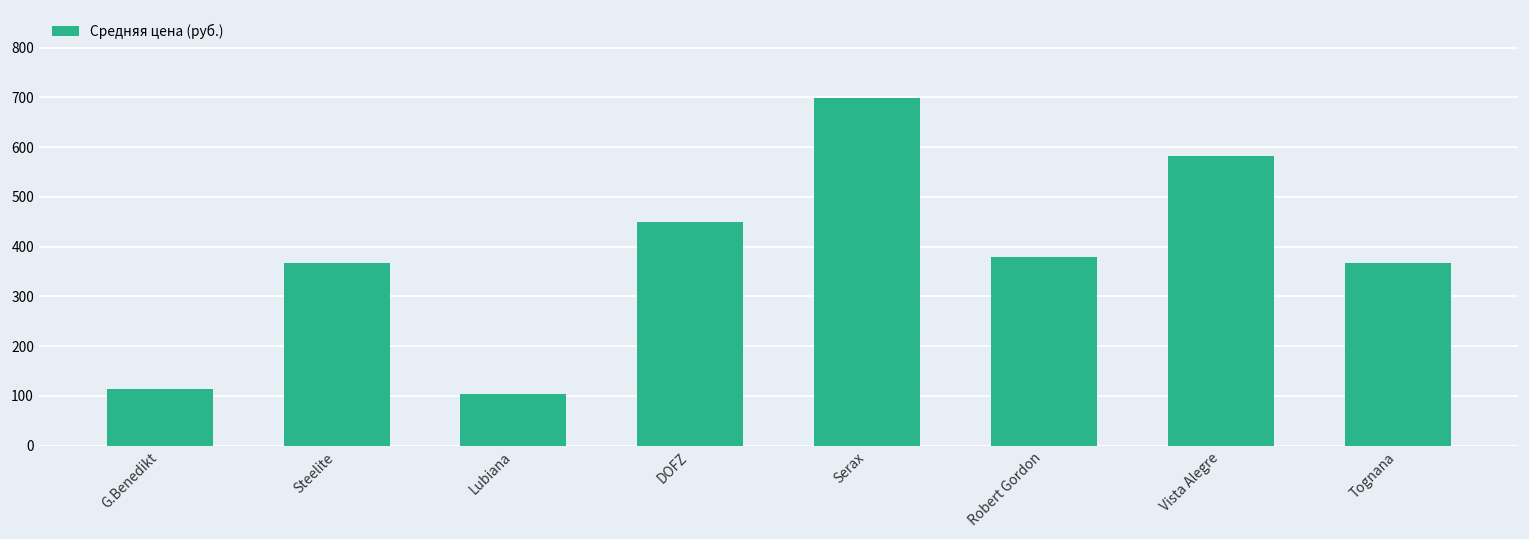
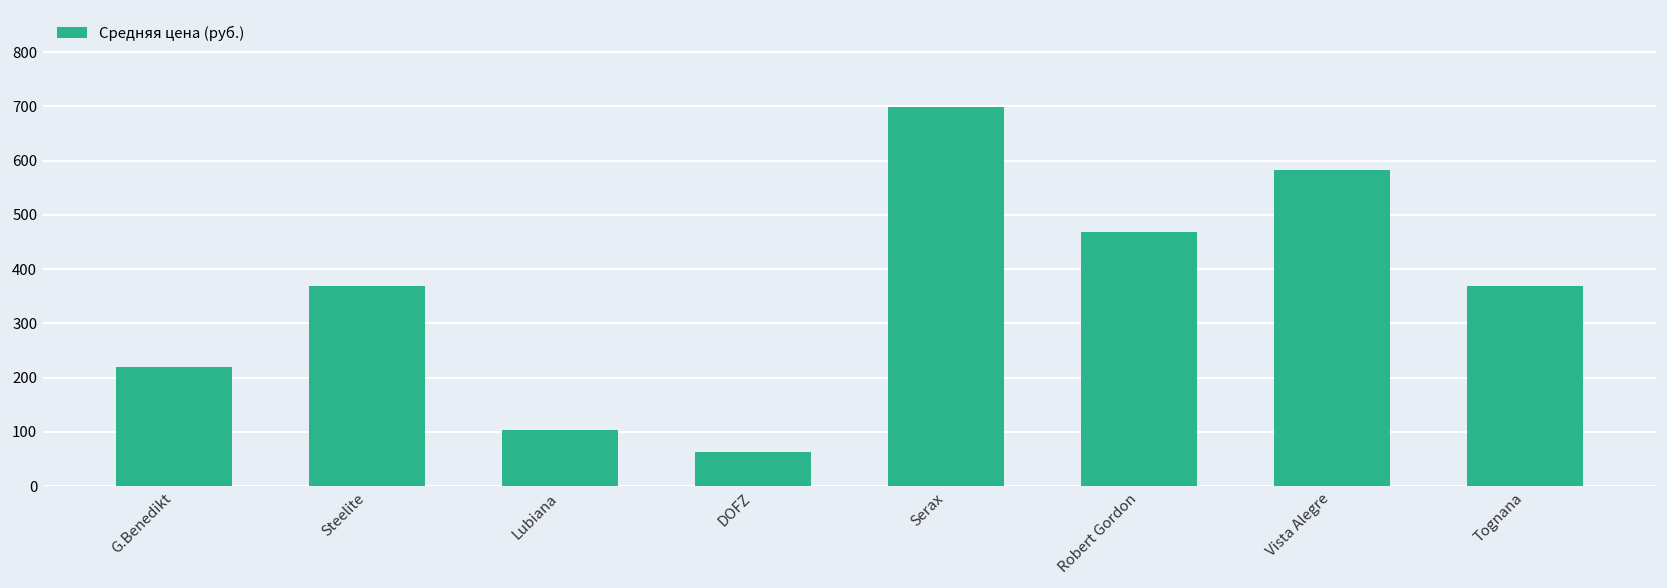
G.Benedikt: 110 -> 220
DOFZ: 450 -> 60
Robert Gordon: 380 -> 470
